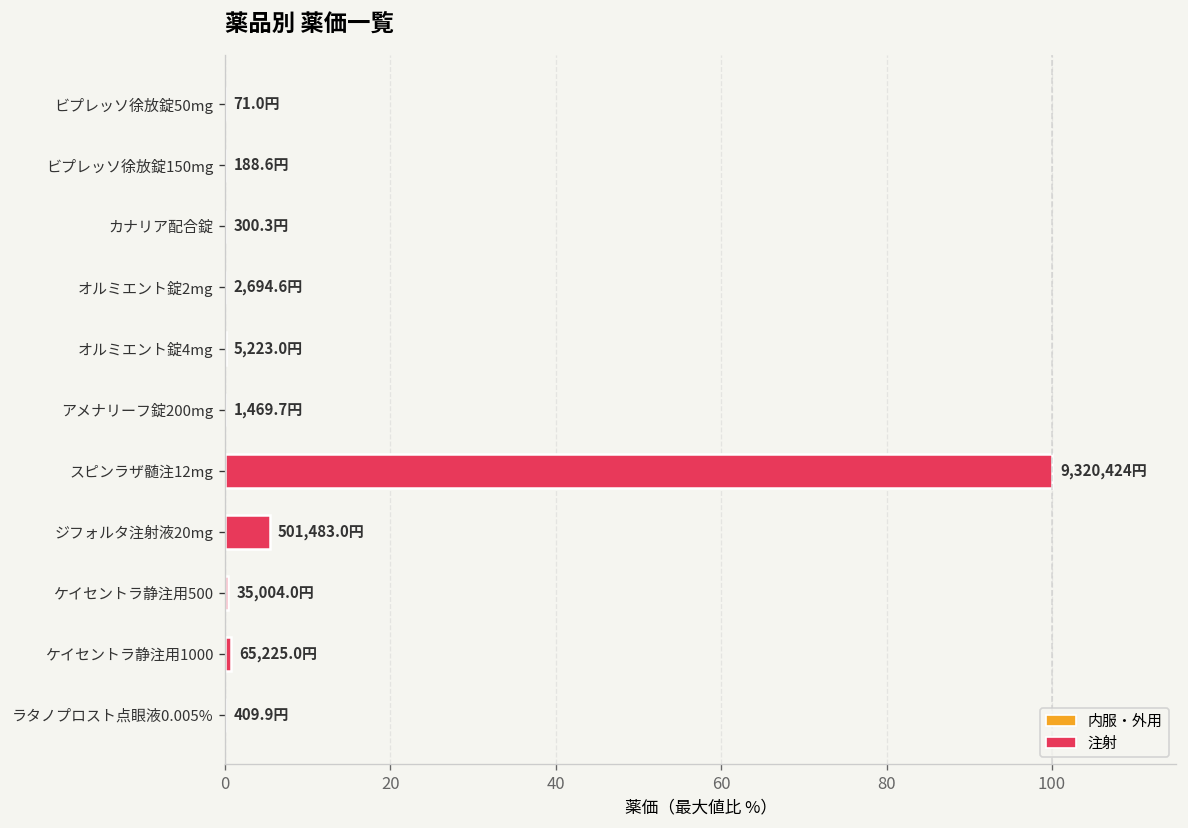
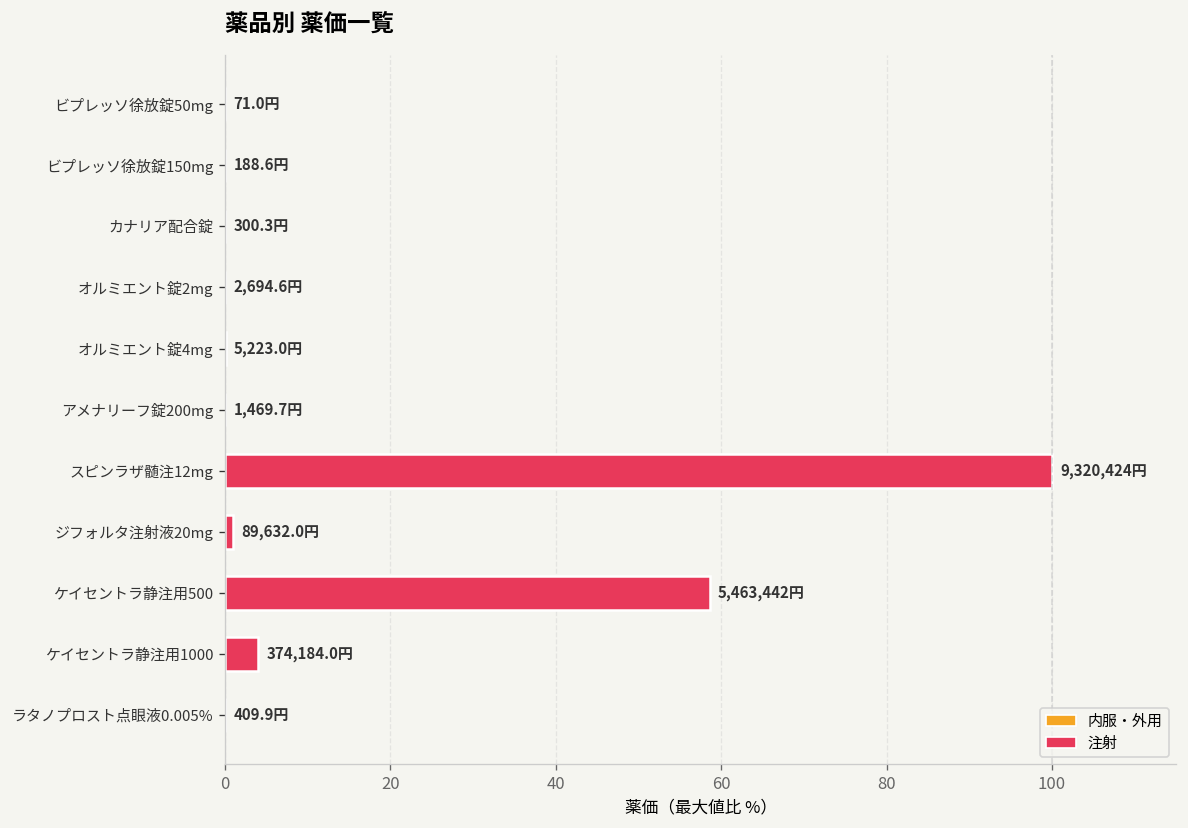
ジフォルタ注射液20mg: 501,483.0円 -> 89,632.0円
ケイセントラ静注用500: 35,004.0円 -> 5,463,442円
ケイセントラ静注用1000: 65,225.0円 -> 374,184.0円
